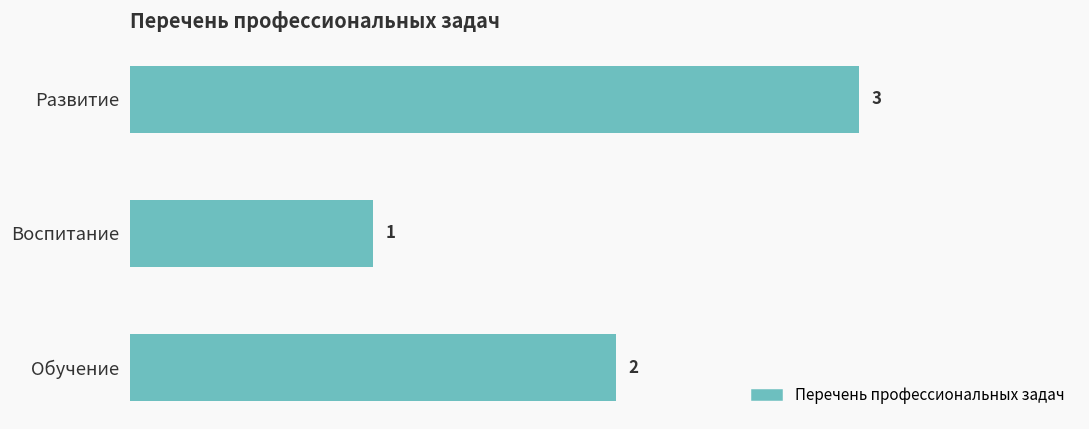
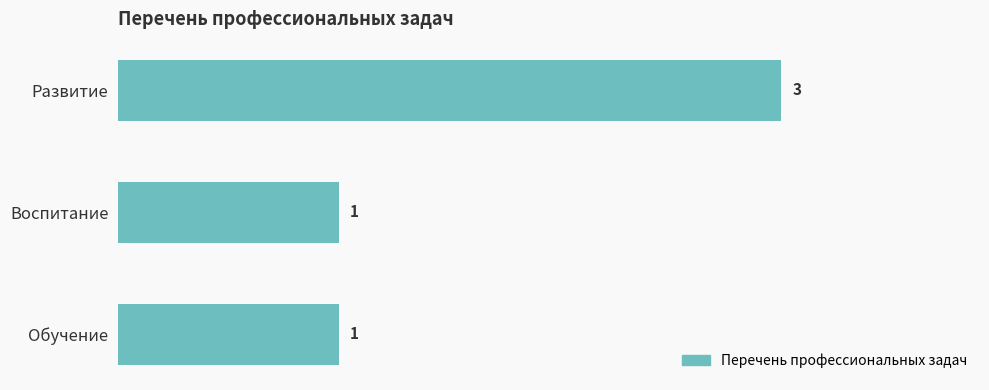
Обучение: 2 -> 1
